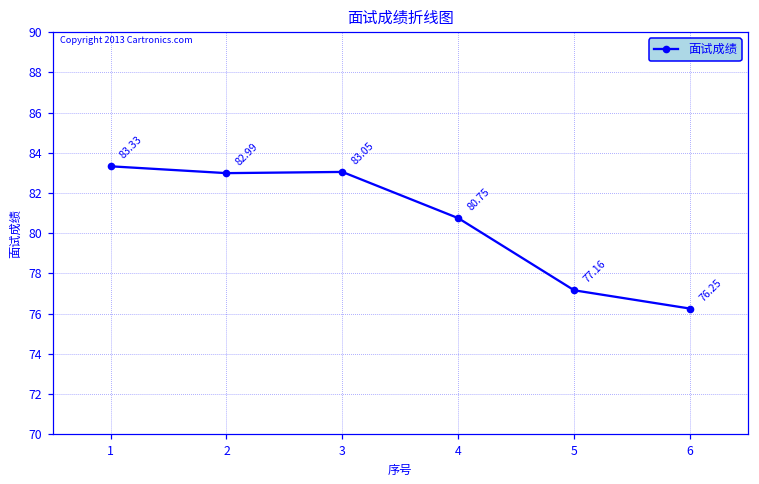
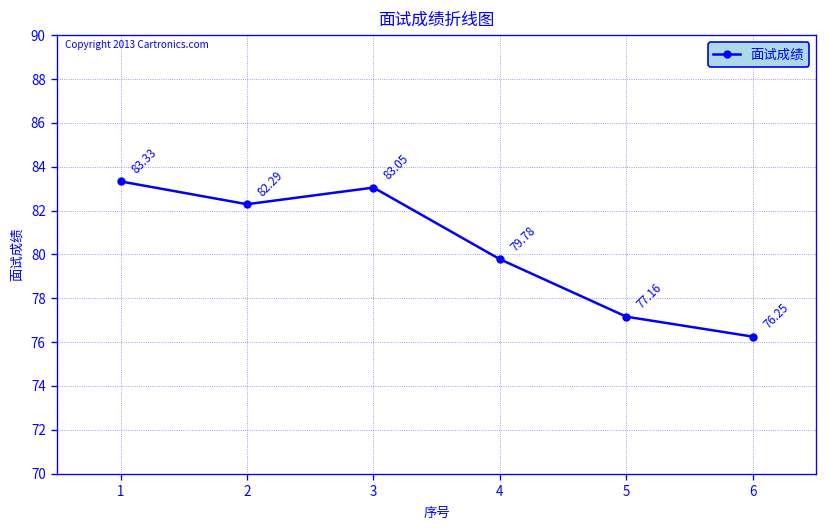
2: 82.99 -> 82.29
4: 80.75 -> 79.78
